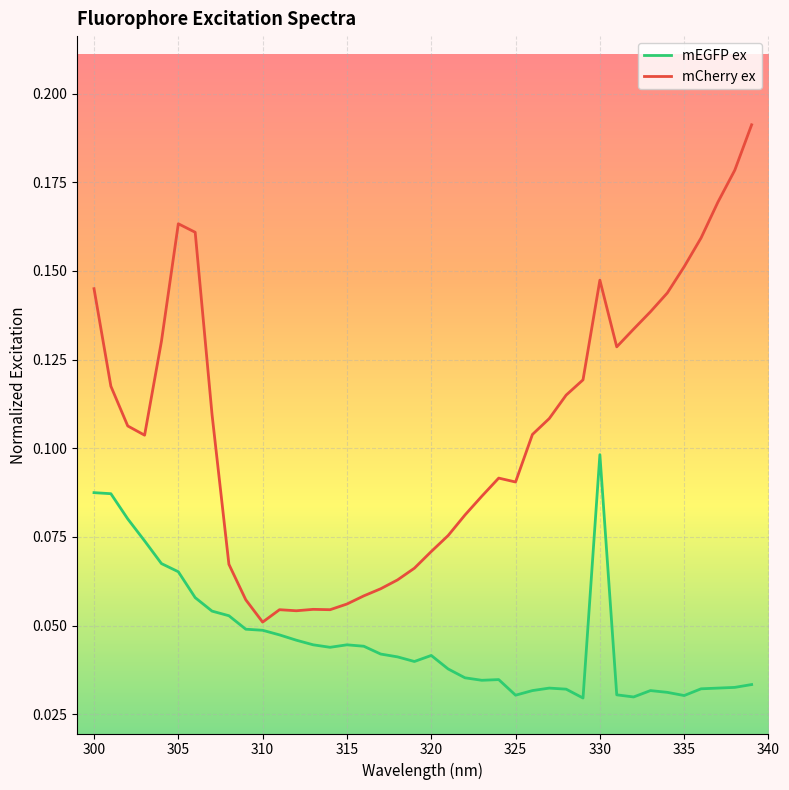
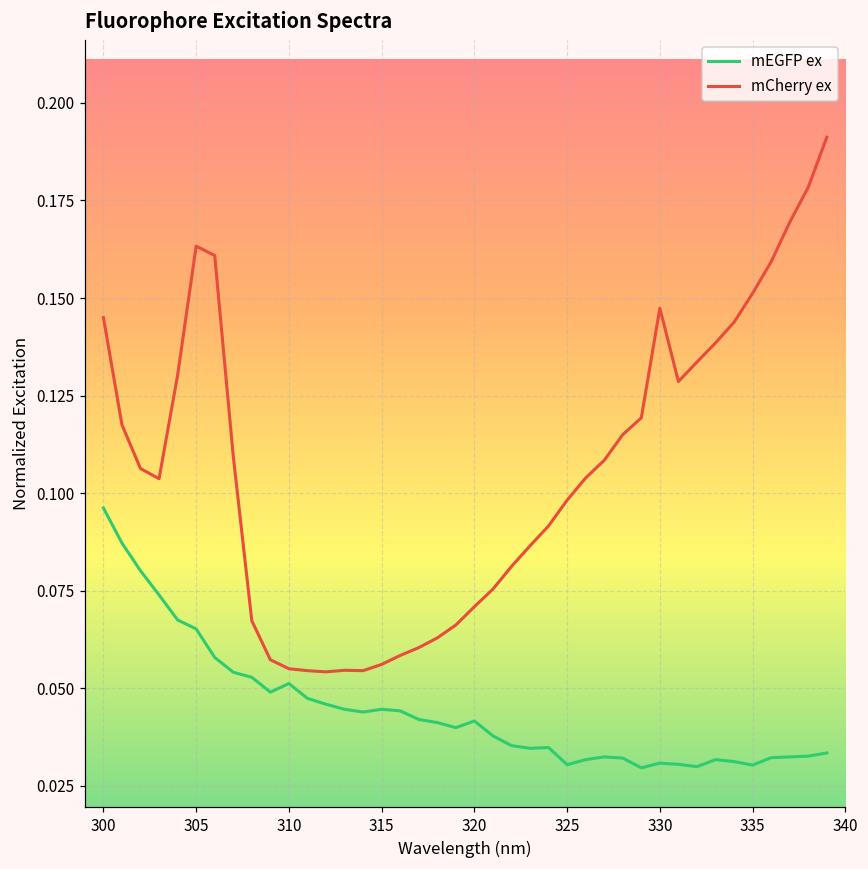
mEGFP ex, 300: 0.088 -> 0.096
mEGFP ex, 310: 0.049 -> 0.051
mCherry ex, 310: 0.051 -> 0.055
mCherry ex, 325: 0.091 -> 0.098
mEGFP ex, 330: 0.098 -> 0.031
